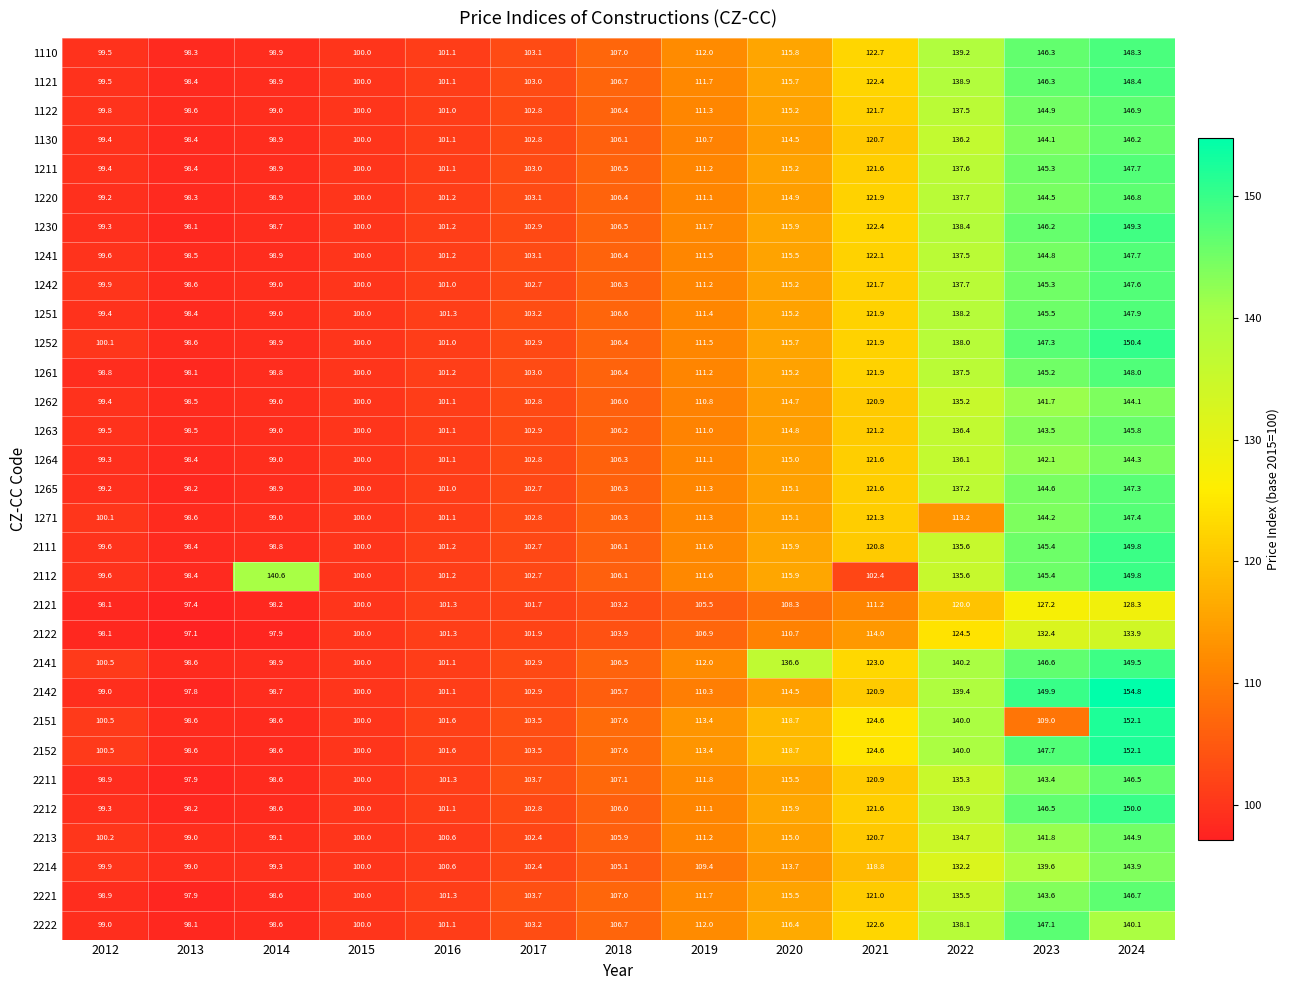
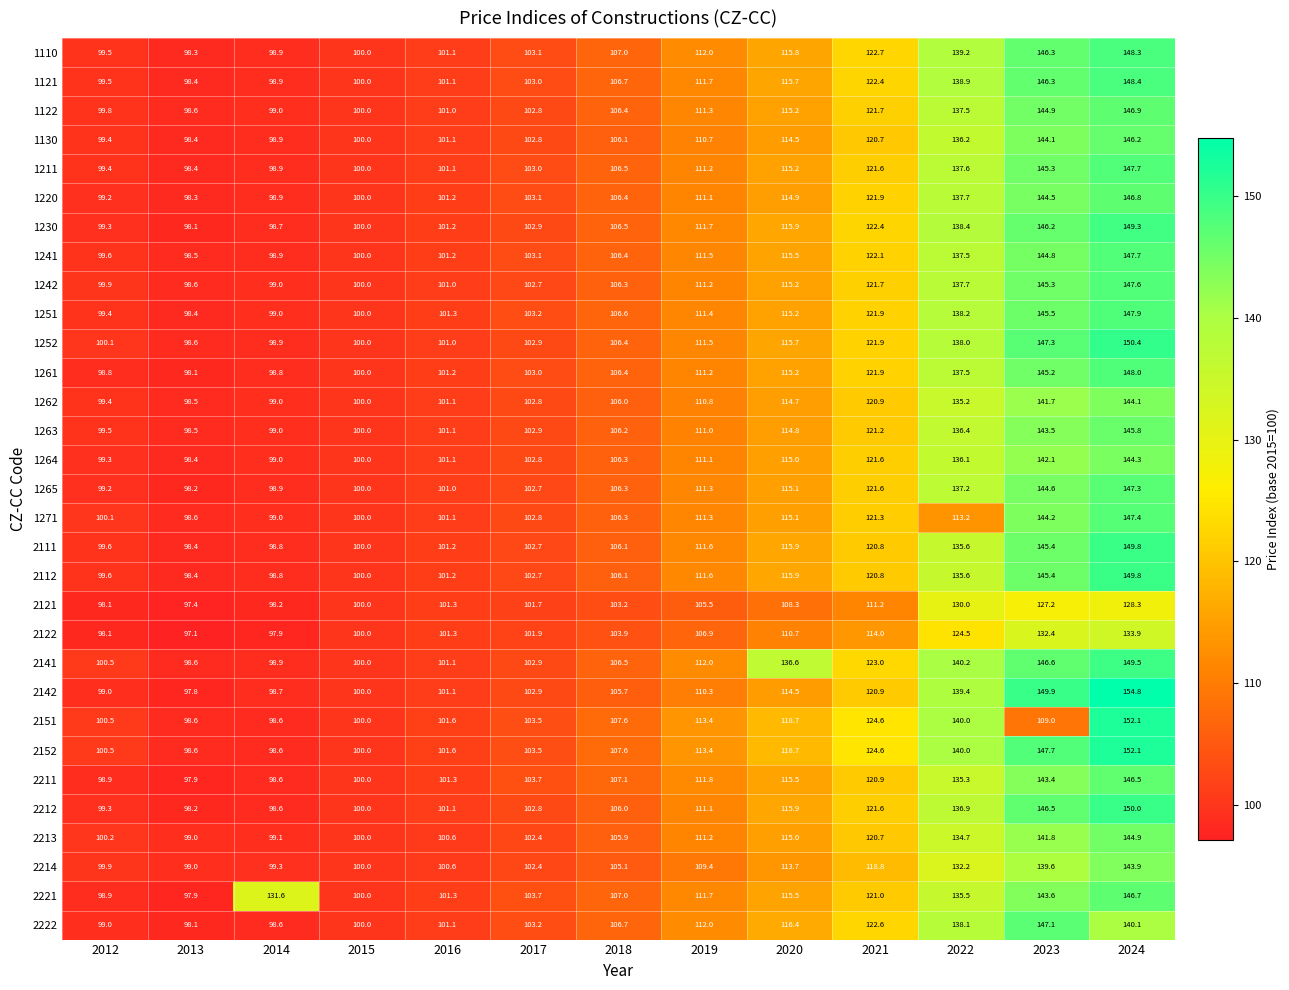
2112, 2014: 140.6 -> 98.8
2112, 2021: 102.4 -> 120.8
2121, 2022: 120.0 -> 130.0
2221, 2014: 98.6 -> 131.6
